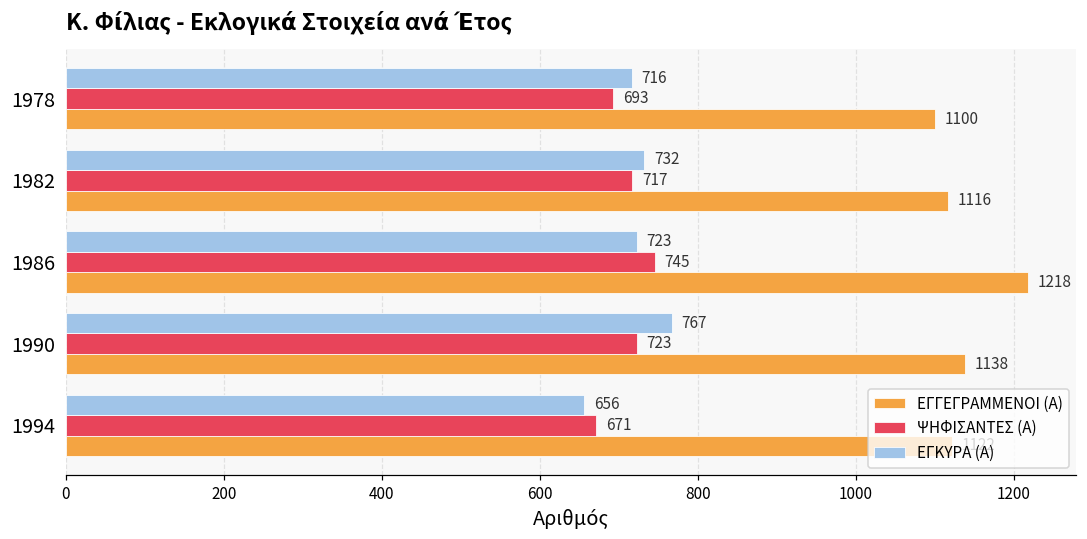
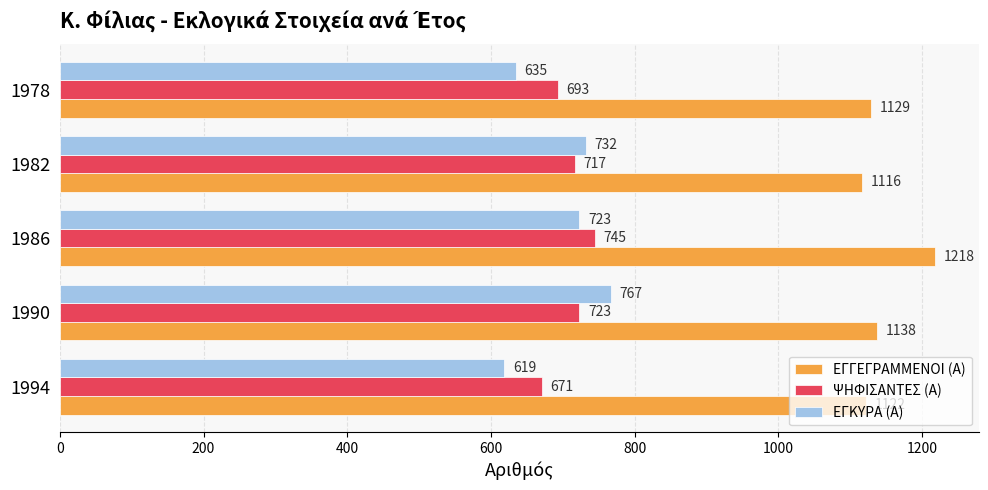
ΕΓΚΥΡΑ (Α), 1978: 716 -> 635
ΕΓΓΕΓΡΑΜΜΕΝΟΙ (Α), 1978: 1100 -> 1129
ΕΓΚΥΡΑ (Α), 1994: 656 -> 619
